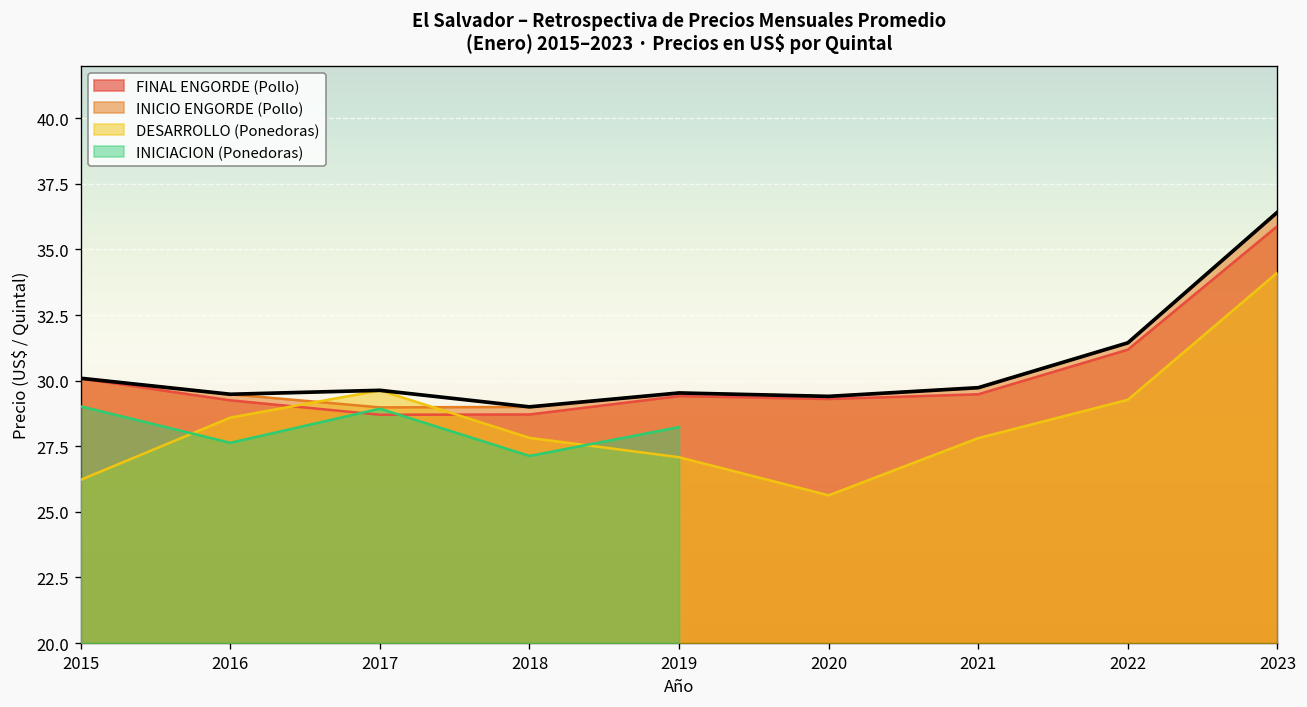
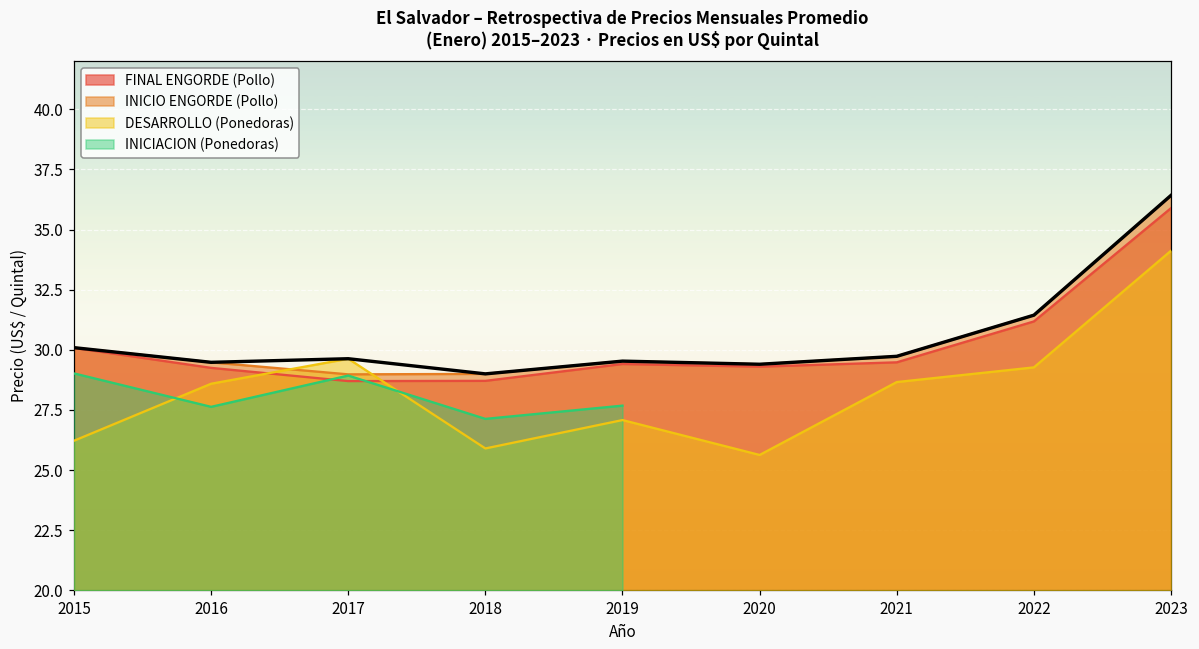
DESARROLLO (Ponedoras), 2018: 27.8 -> 25.9
INICIACION (Ponedoras), 2019: 28.2 -> 27.7
DESARROLLO (Ponedoras), 2021: 27.8 -> 28.7
